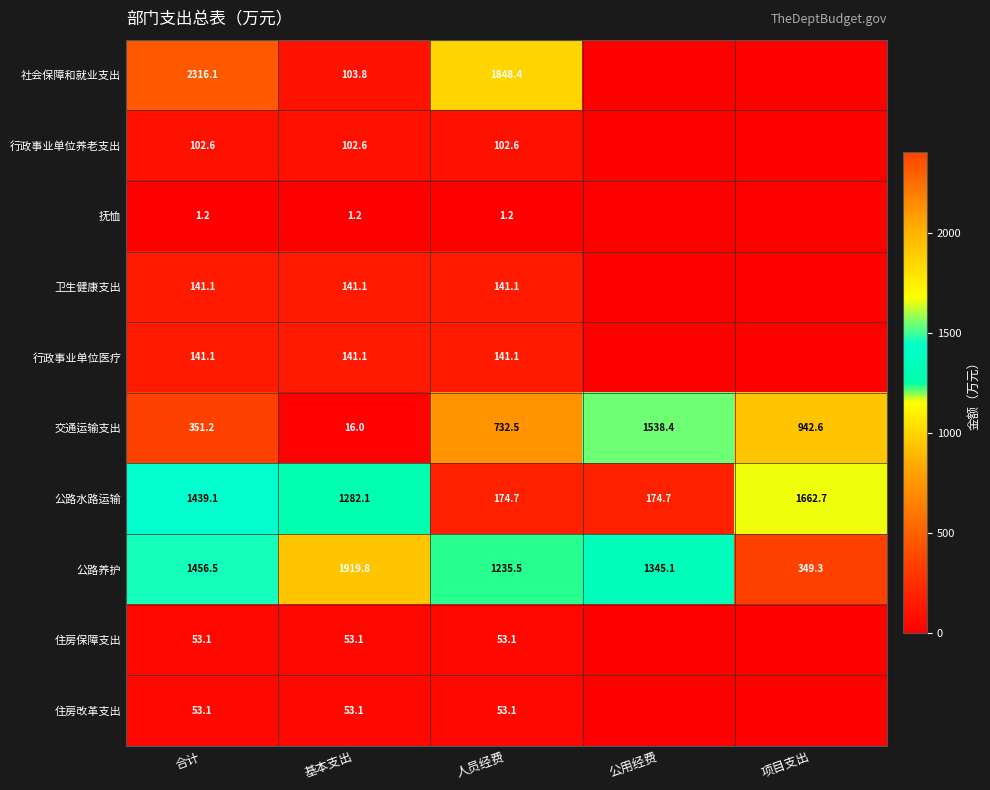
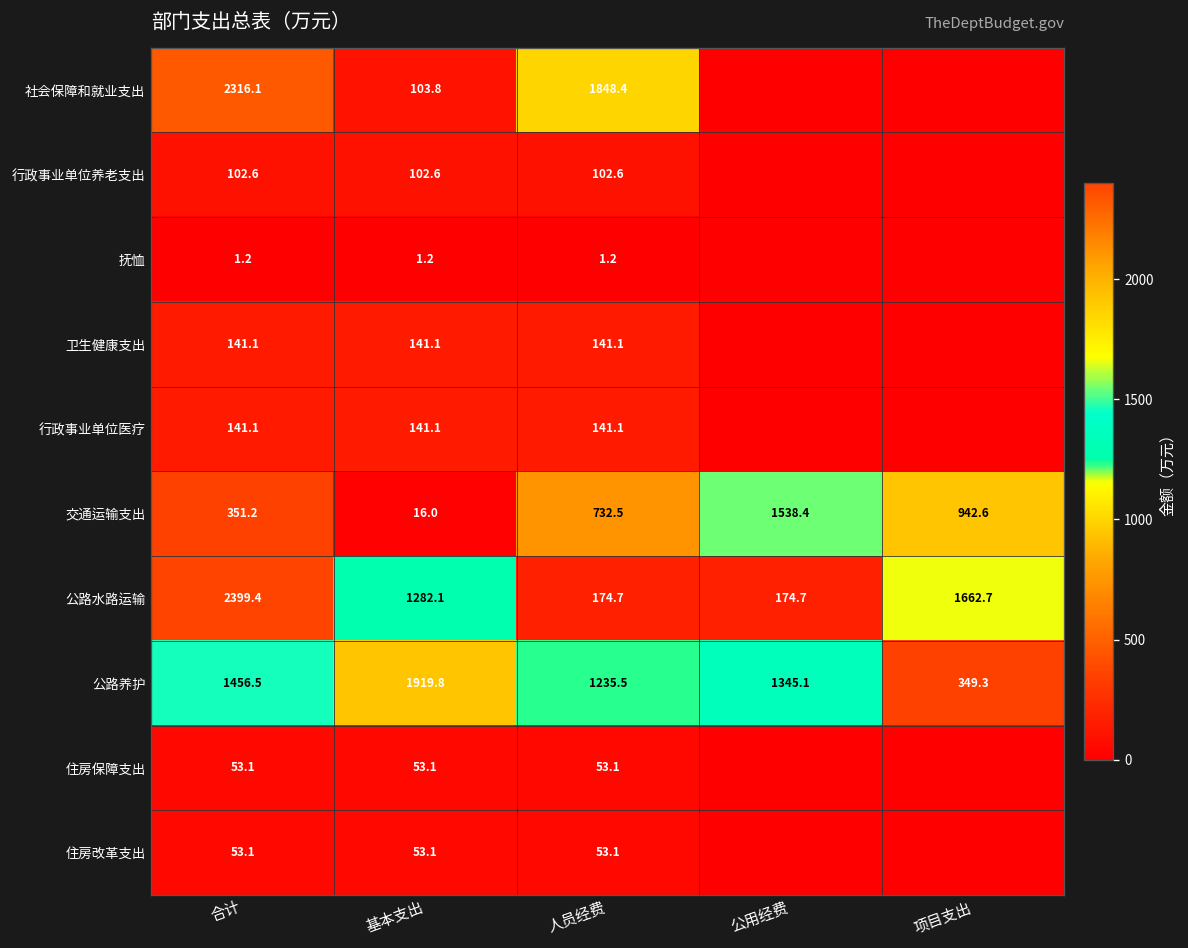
公路水路运输, 合计: 1439.1 -> 2399.4
